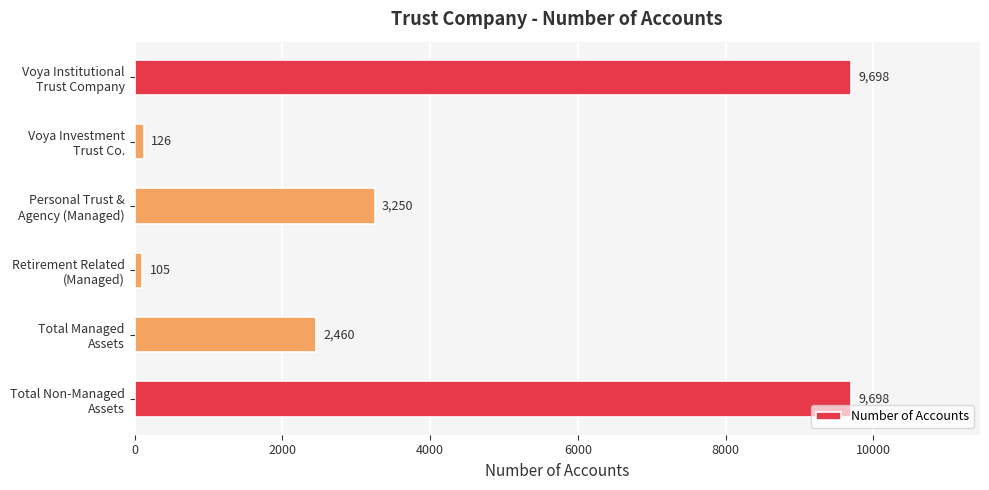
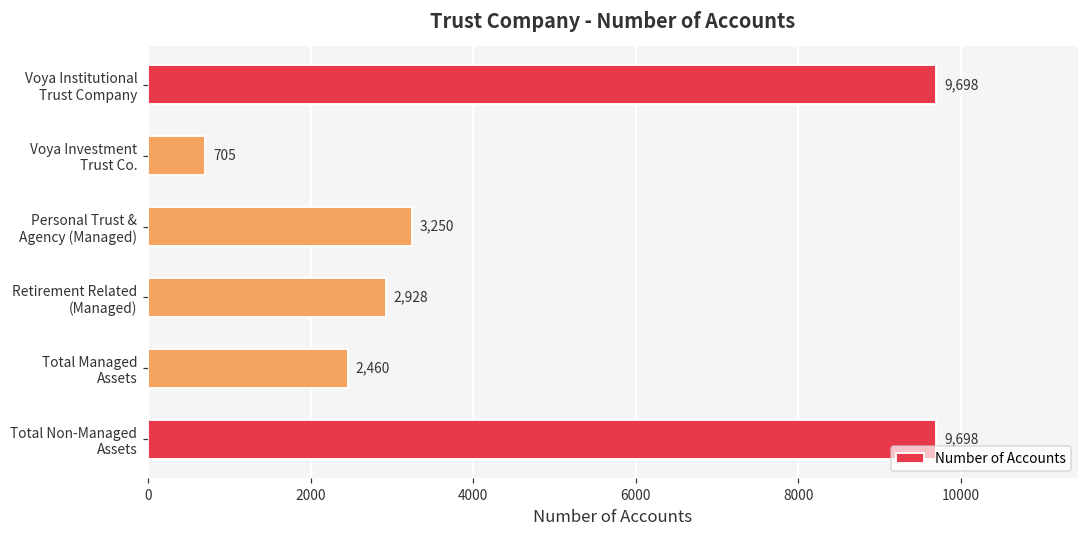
Voya Investment Trust Co.: 126 -> 705
Retirement Related (Managed): 105 -> 2,928
